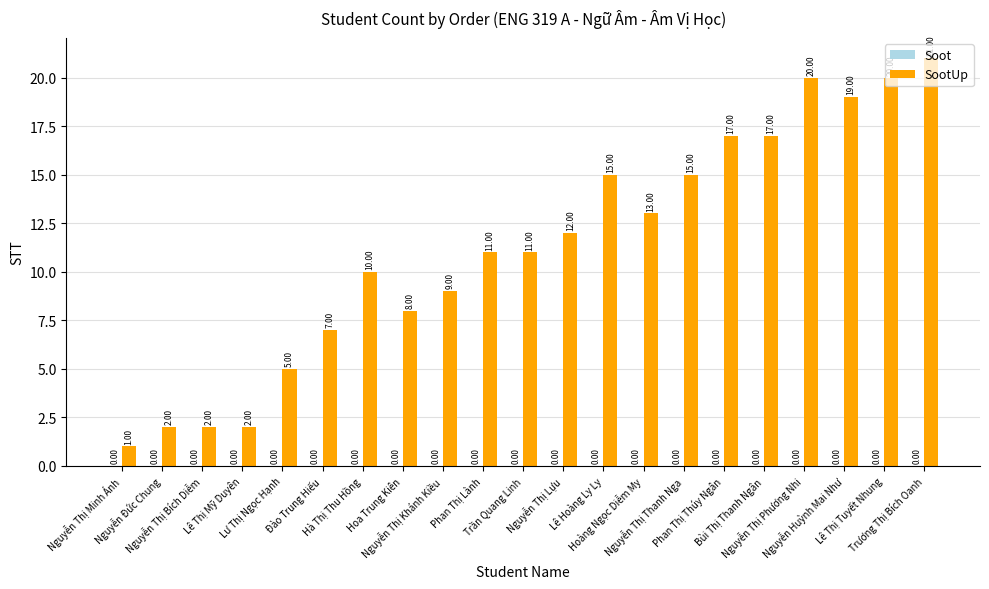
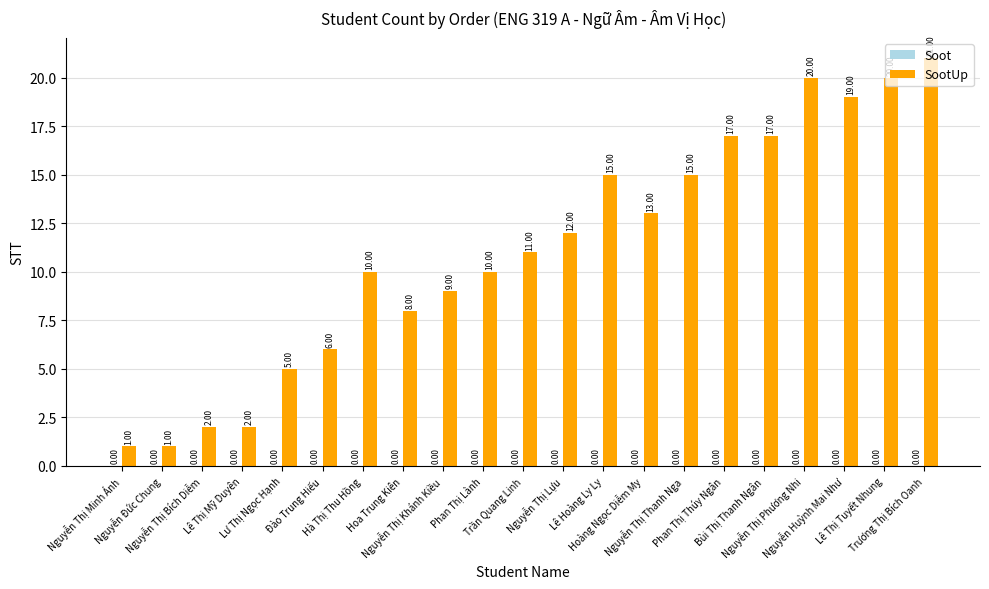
SootUp, Nguyễn Đức Chung: 2.00 -> 1.00
SootUp, Đào Trung Hiếu: 7.00 -> 6.00
SootUp, Phan Thị Lành: 11.00 -> 10.00
